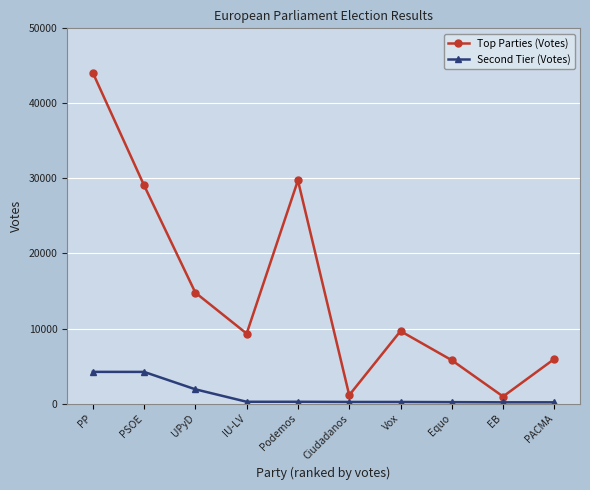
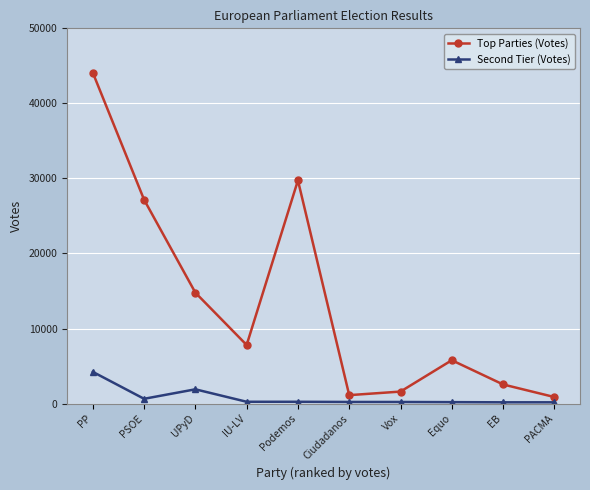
Top Parties (Votes), PSOE: 29000 -> 27000
Second Tier (Votes), PSOE: 4000 -> 1000
Top Parties (Votes), IU-LV: 9000 -> 8000
Top Parties (Votes), Vox: 10000 -> 2000
Top Parties (Votes), EB: 1000 -> 3000
Top Parties (Votes), PACMA: 6000 -> 1000
